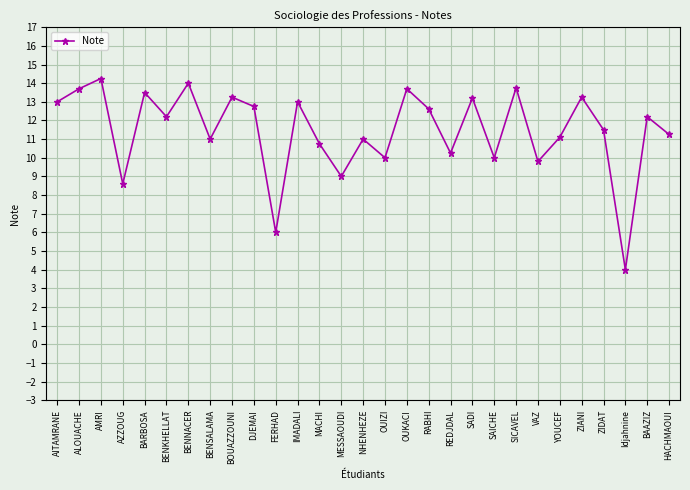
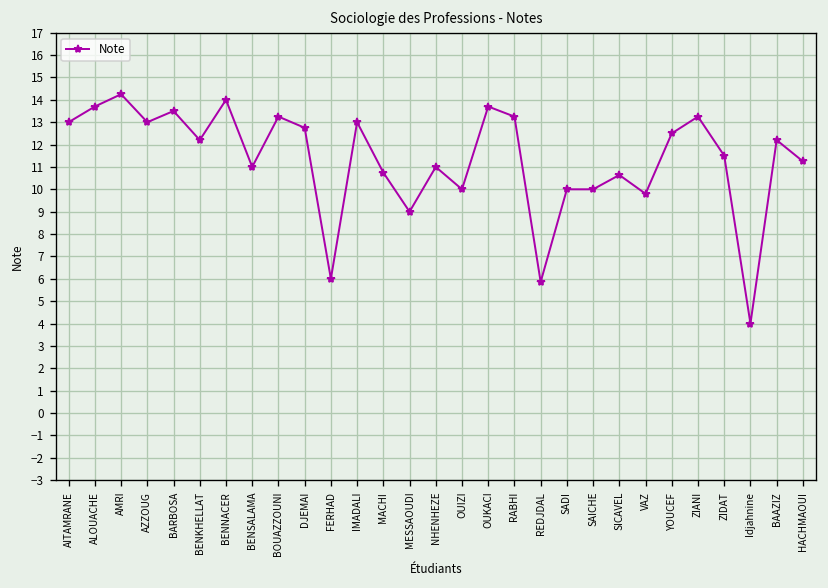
AZZOUG: 8.6 -> 13.0
RABHI: 12.6 -> 13.3
REDJDAL: 10.3 -> 5.9
SADI: 13.2 -> 10.0
SICAVEL: 13.8 -> 10.6
YOUCEF: 11.1 -> 12.5
